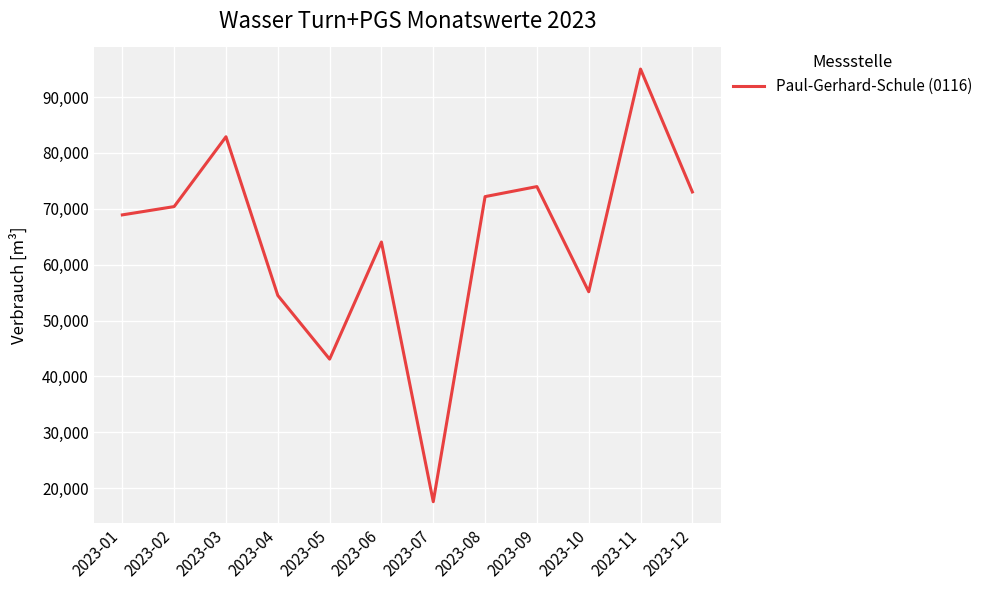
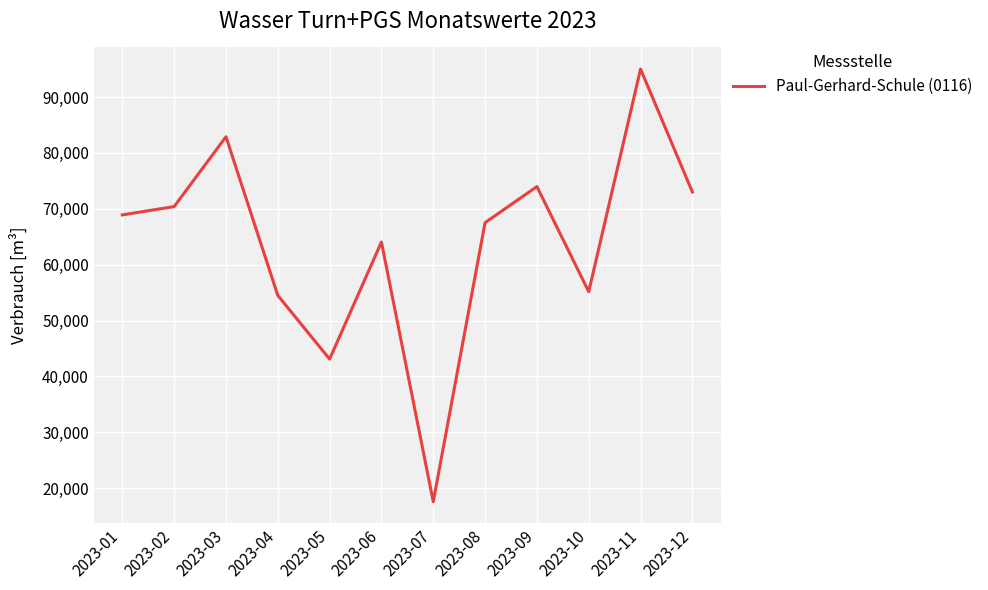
2023-08: 72,000 -> 68,000
